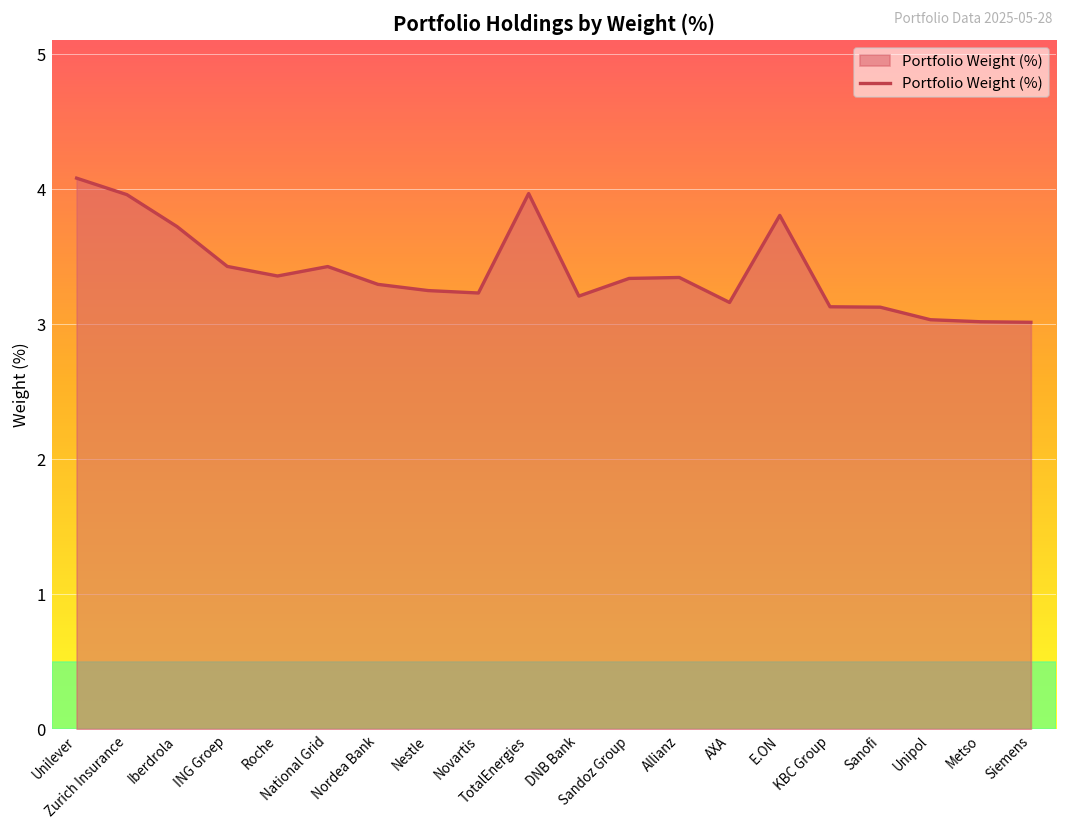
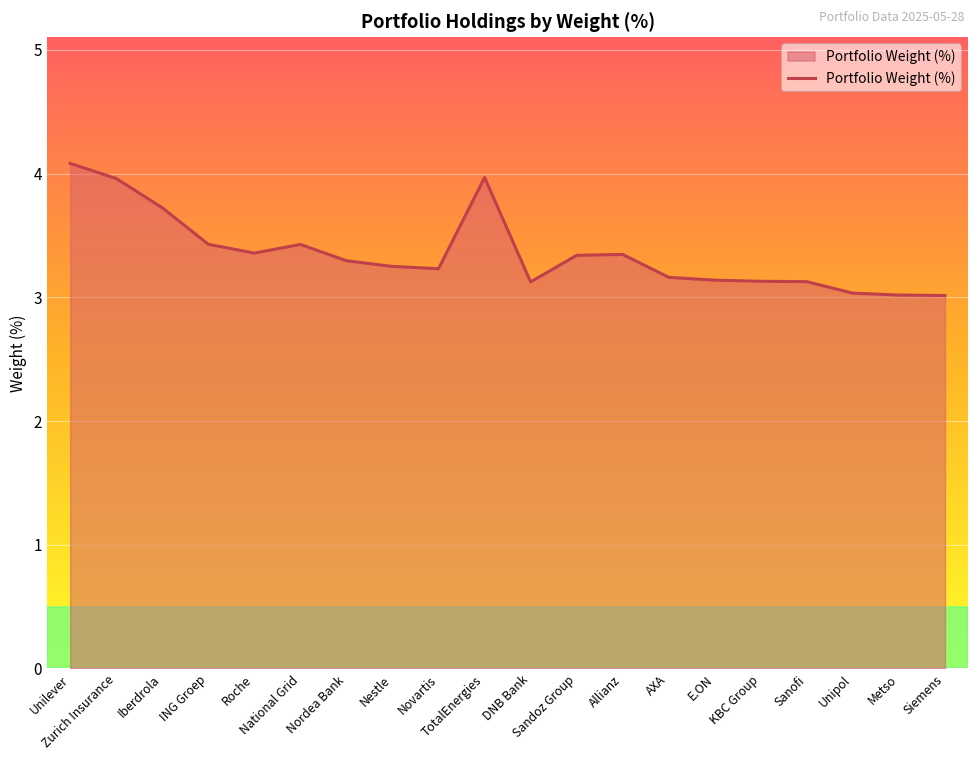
DNB Bank: 3.21 -> 3.12
E.ON: 3.81 -> 3.14
